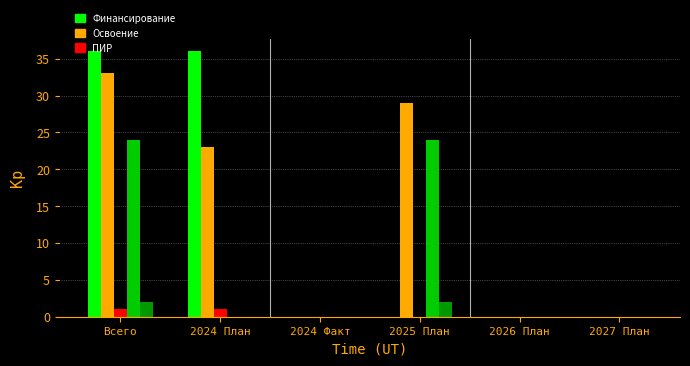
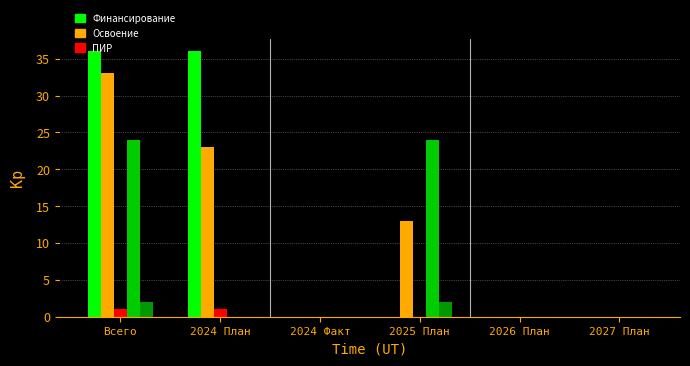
Освоение, 2025 План: 29 -> 13
